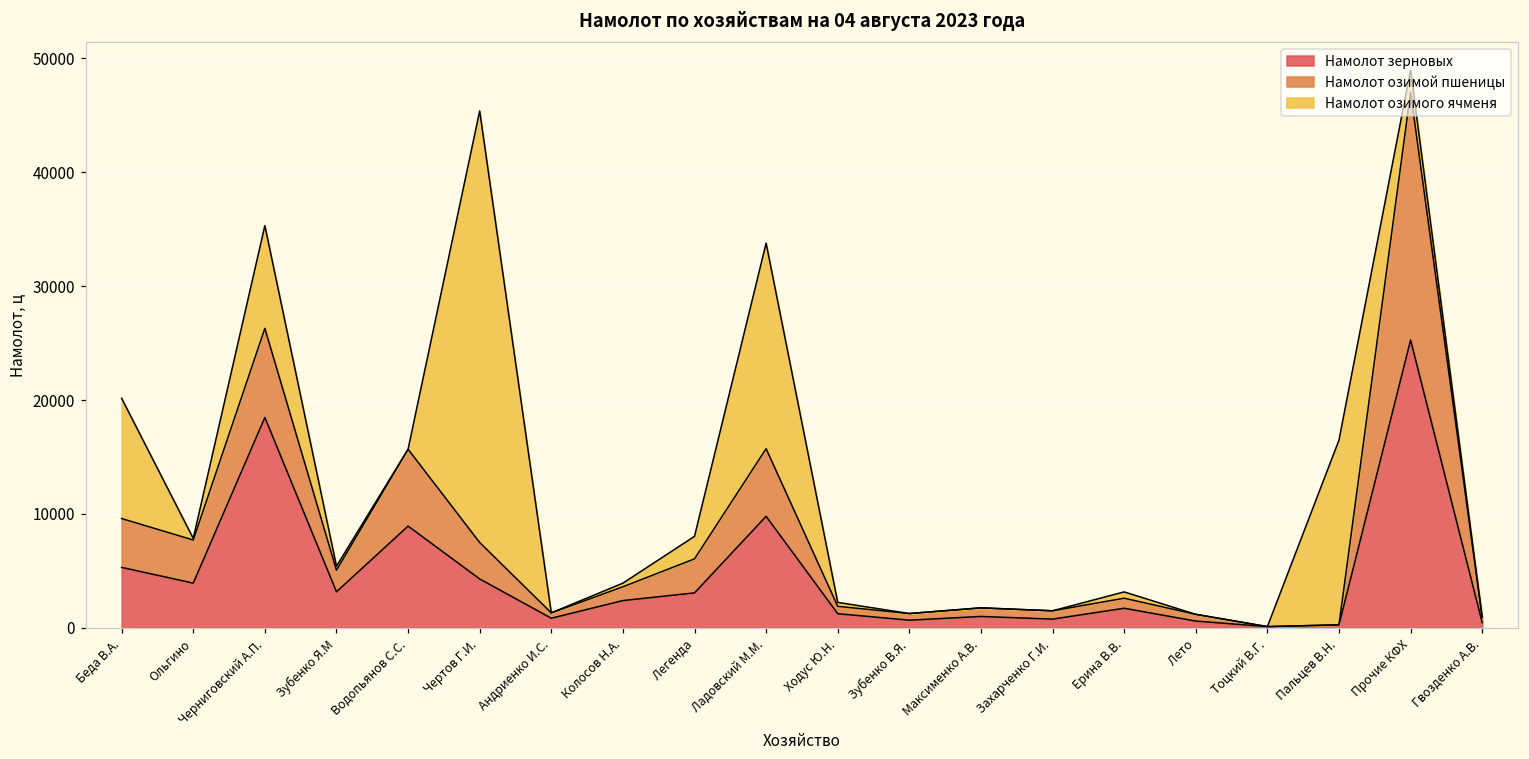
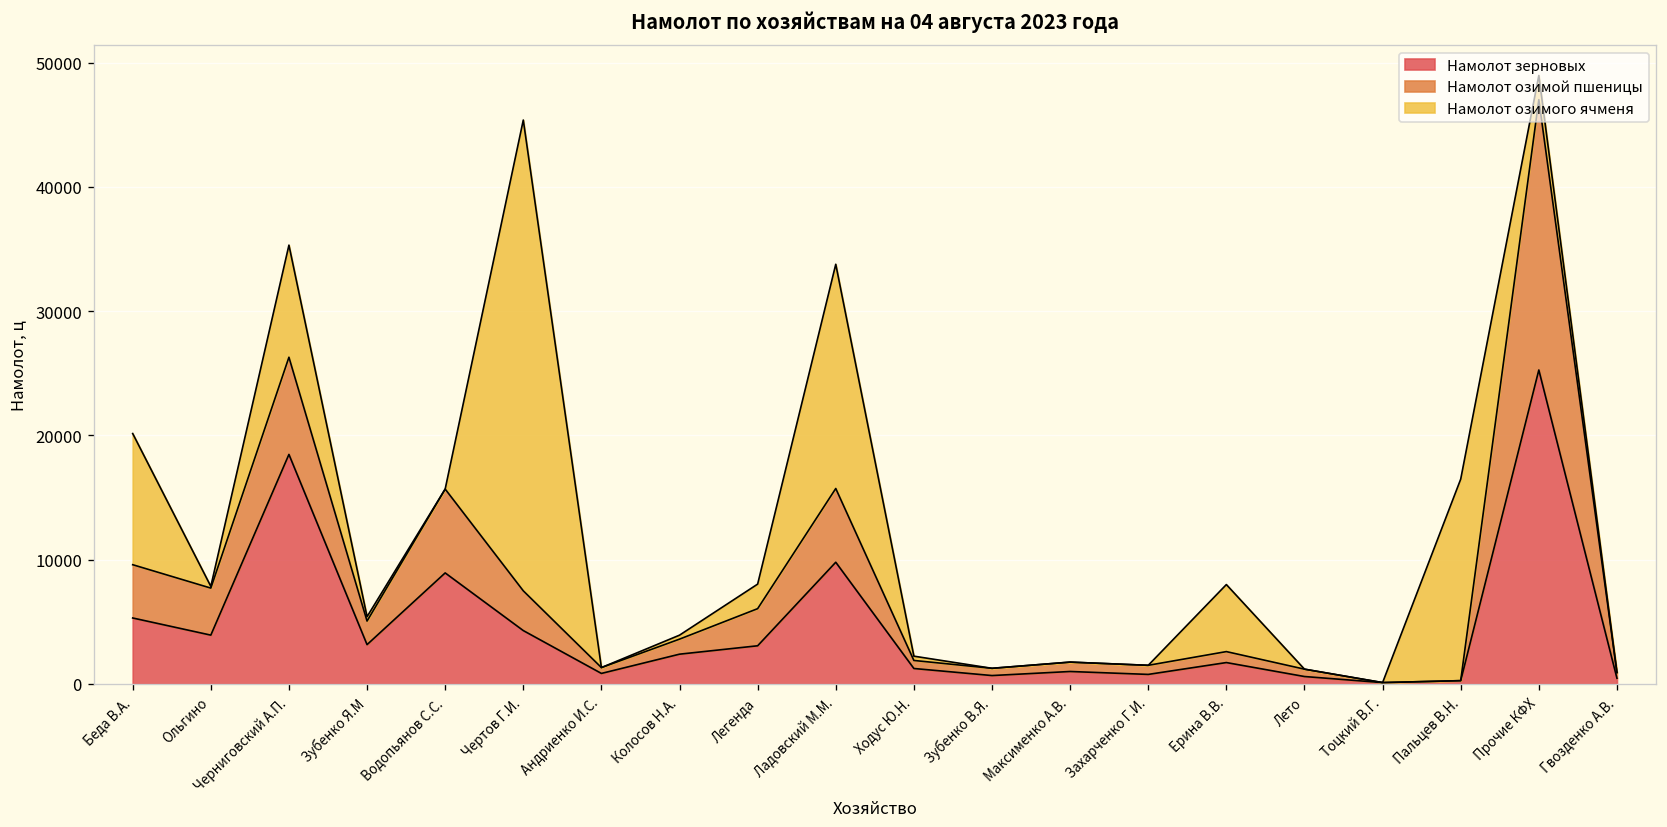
Намолот озимого ячменя, Ерина В.В.: 600 -> 5400
